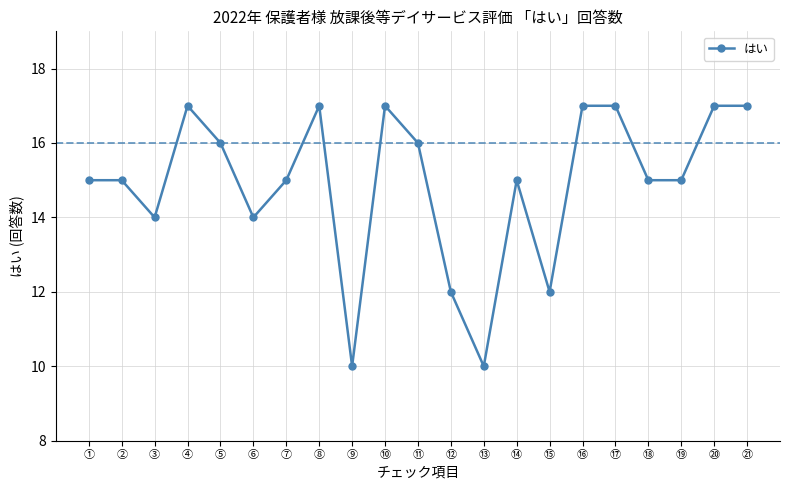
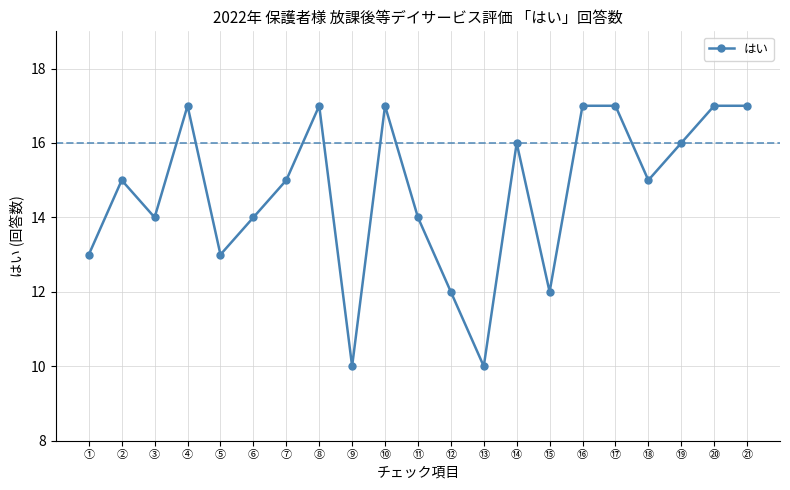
①: 15 -> 13
⑤: 16 -> 13
⑪: 16 -> 14
⑭: 15 -> 16
⑲: 15 -> 16
